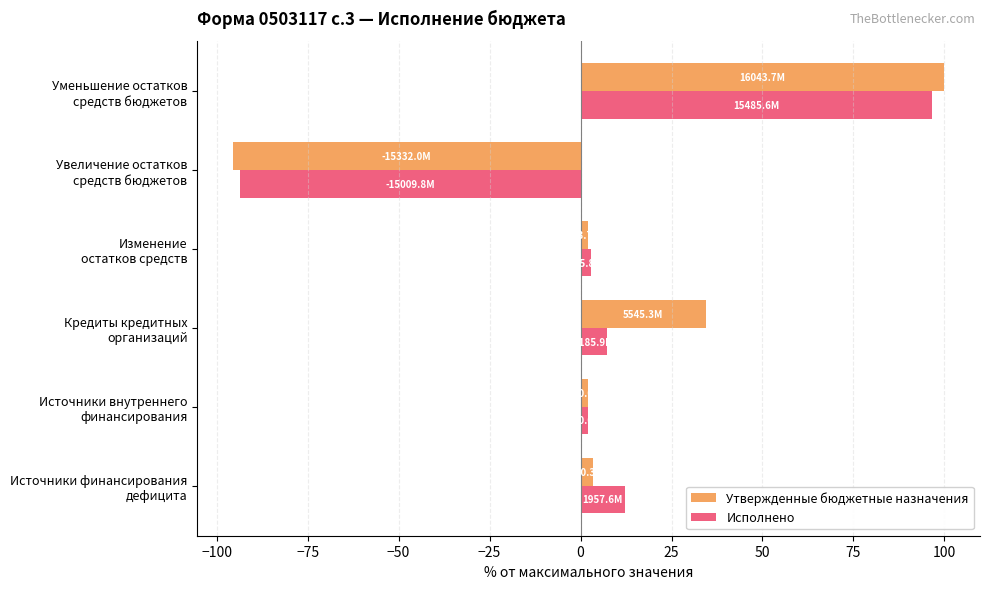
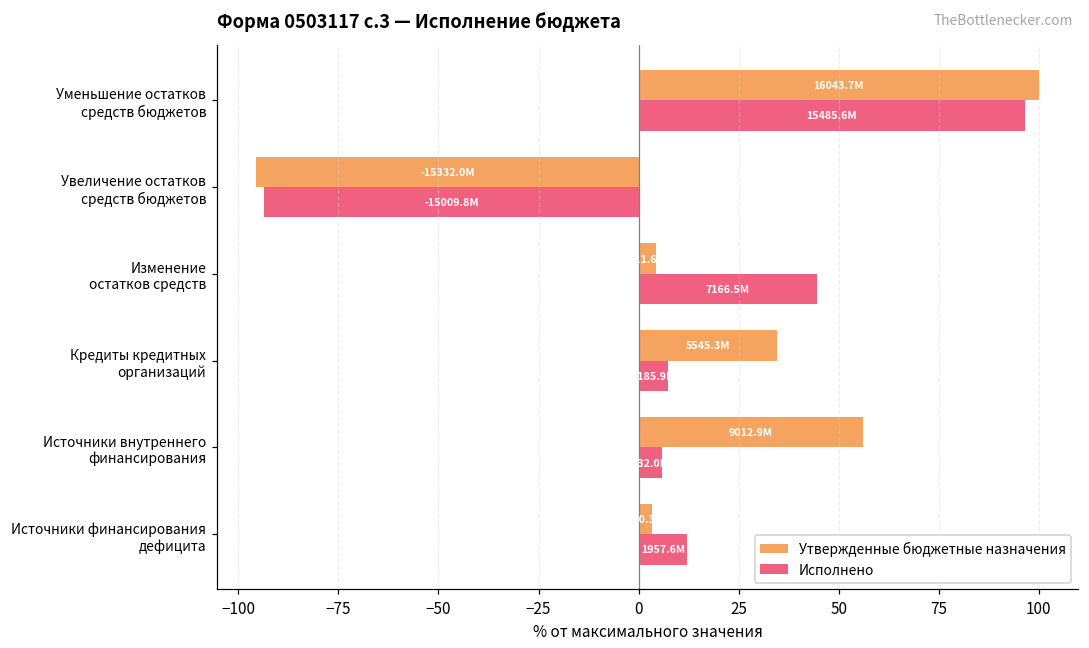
Утвержденные бюджетные назначения, Изменение остатков средств: 2 -> 4
Исполнено, Изменение остатков средств: 3 -> 45
Утвержденные бюджетные назначения, Источники внутреннего финансирования: 2 -> 56
Исполнено, Источники внутреннего финансирования: 2 -> 6
